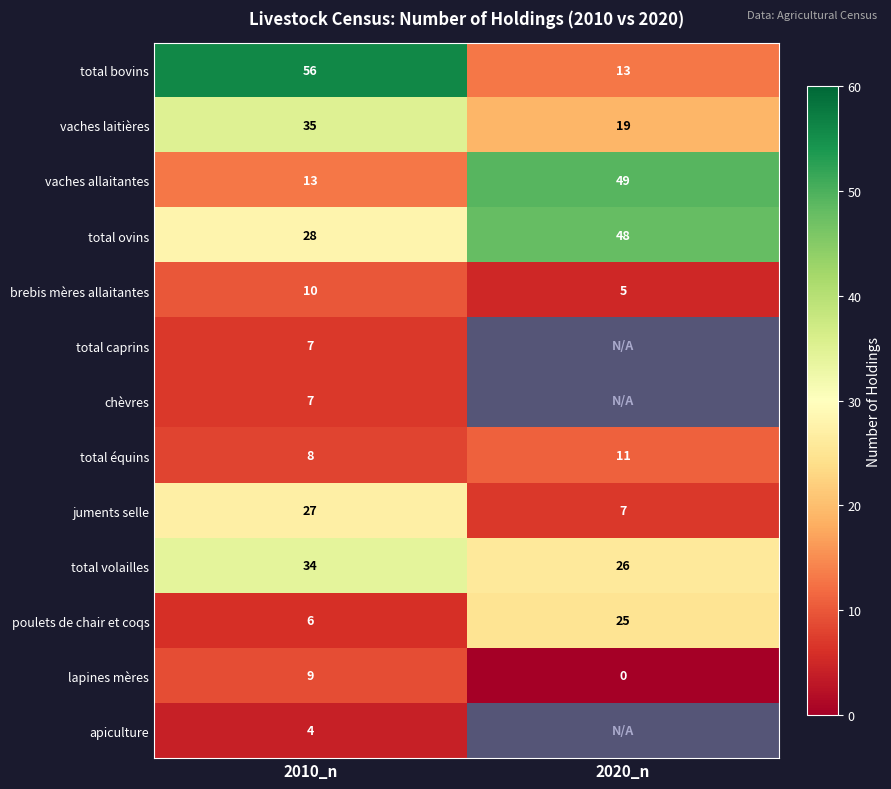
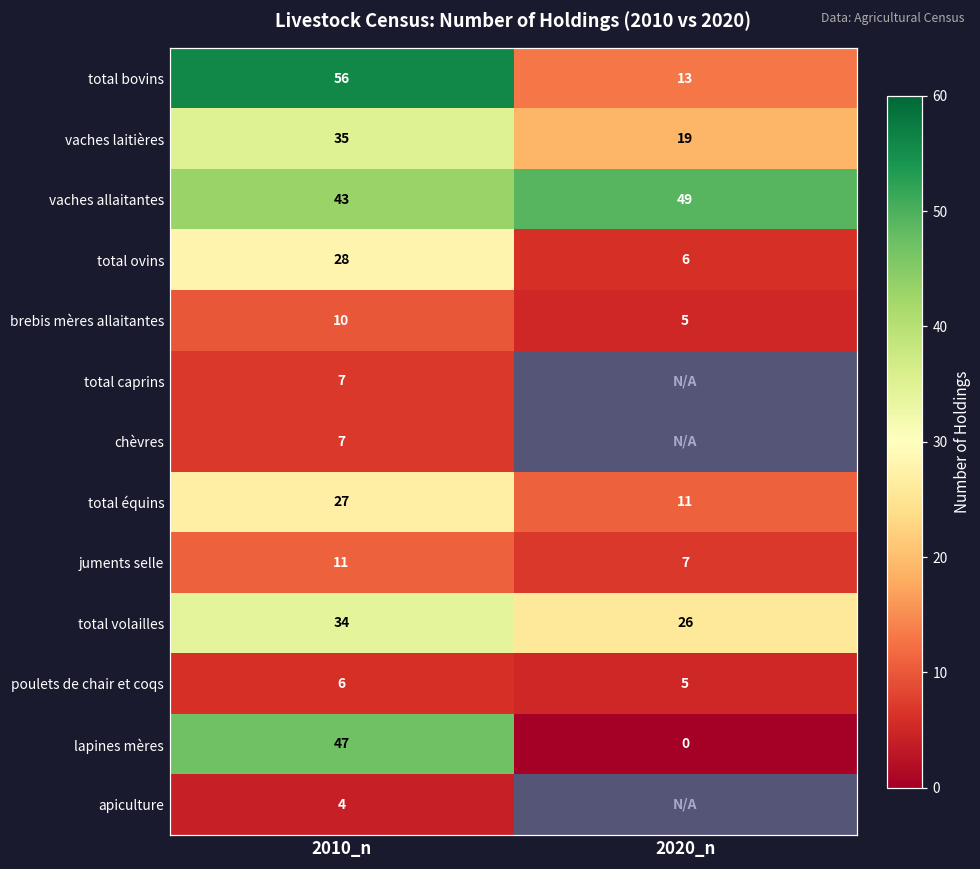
vaches allaitantes, 2010_n: 13 -> 43
total ovins, 2020_n: 48 -> 6
total équins, 2010_n: 8 -> 27
juments selle, 2010_n: 27 -> 11
poulets de chair et coqs, 2020_n: 25 -> 5
lapines mères, 2010_n: 9 -> 47
